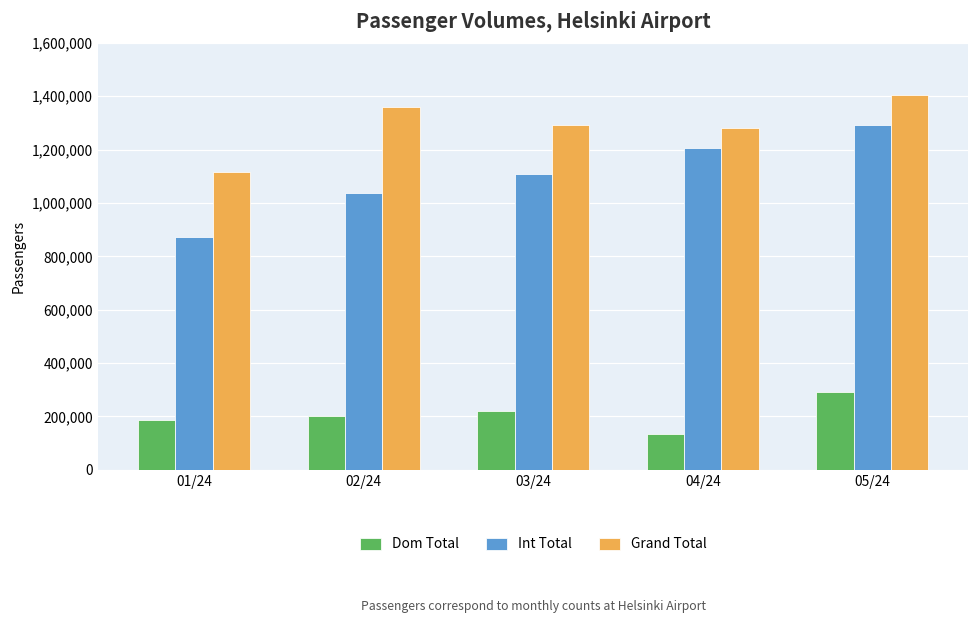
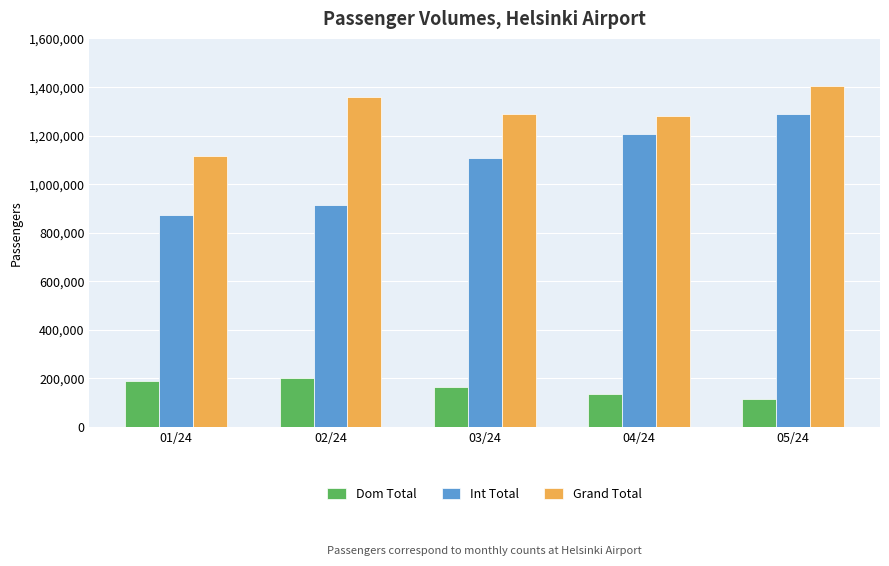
Int Total, 02/24: 1,040,000 -> 910,000
Dom Total, 03/24: 220,000 -> 170,000
Dom Total, 05/24: 290,000 -> 110,000
